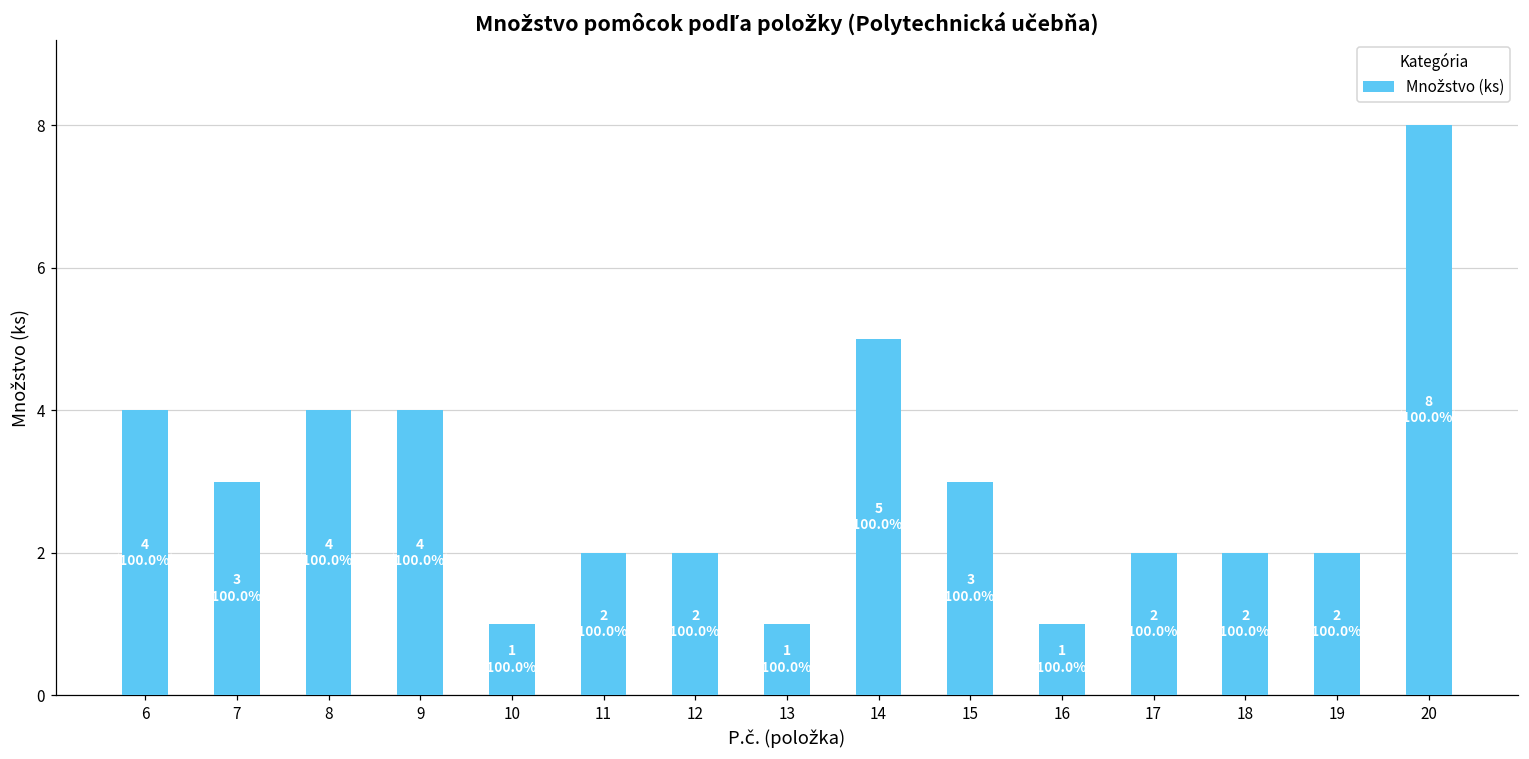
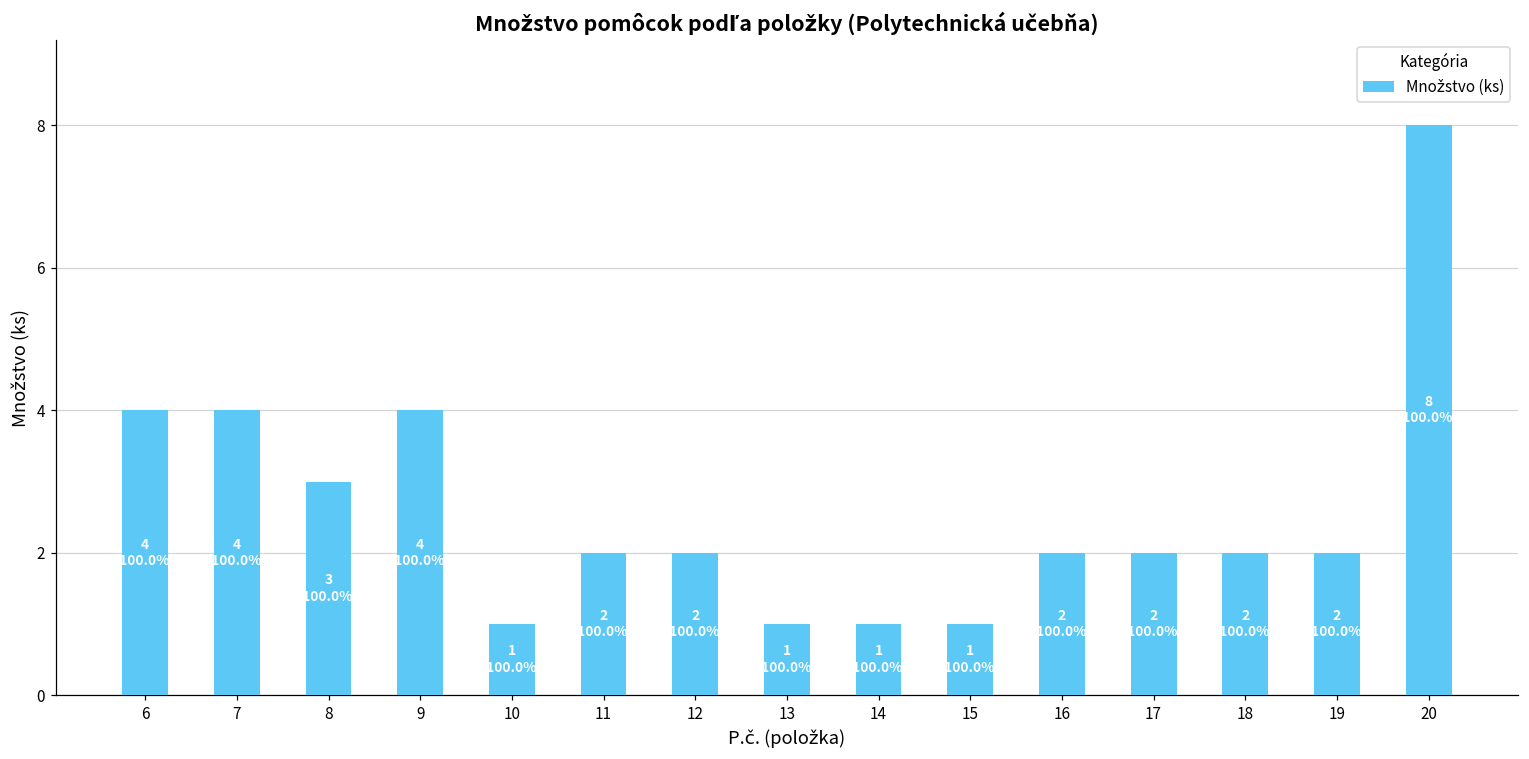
7: 3 -> 4
8: 4 -> 3
14: 5 -> 1
15: 3 -> 1
16: 1 -> 2
